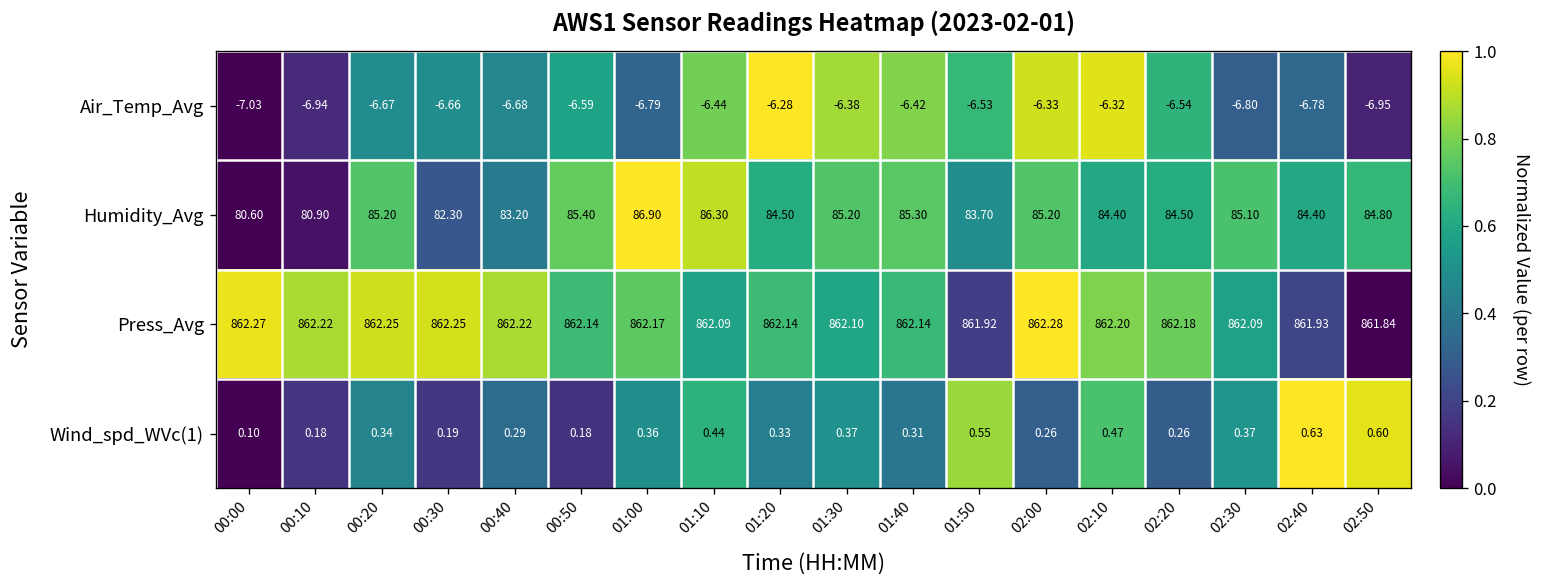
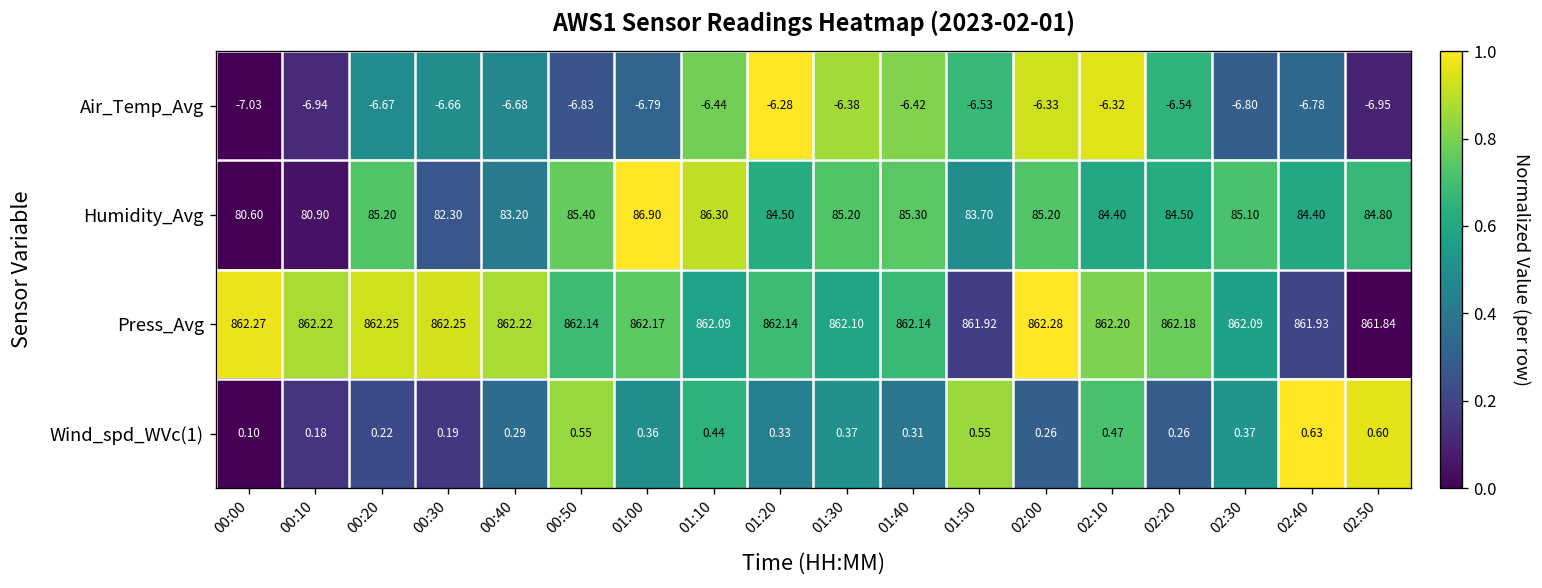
Air_Temp_Avg, 00:50: -6.59 -> -6.83
Wind_spd_WVc(1), 00:20: 0.34 -> 0.22
Wind_spd_WVc(1), 00:50: 0.18 -> 0.55
